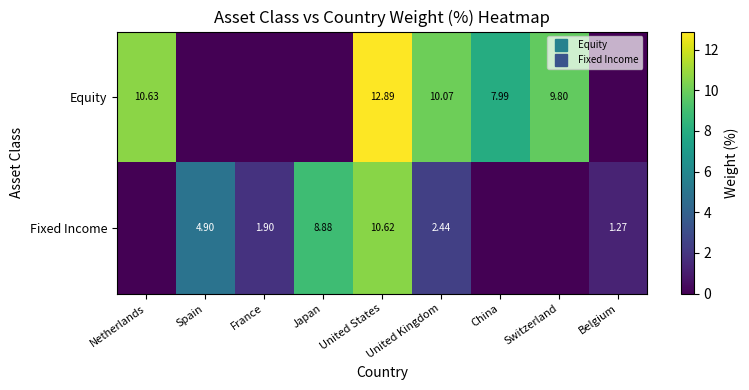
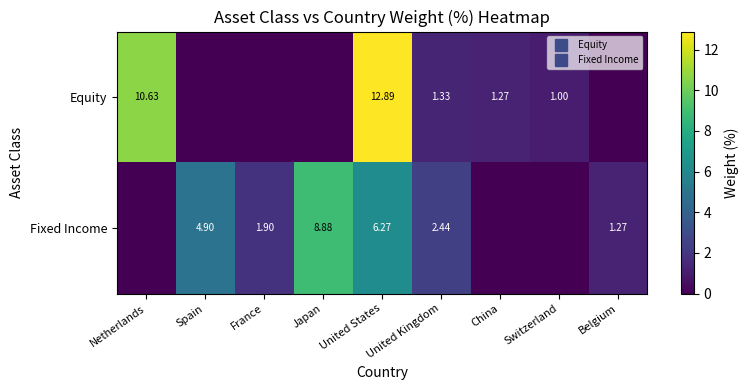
Equity, United Kingdom: 10.07 -> 1.33
Equity, China: 7.99 -> 1.27
Equity, Switzerland: 9.80 -> 1.00
Fixed Income, United States: 10.62 -> 6.27
